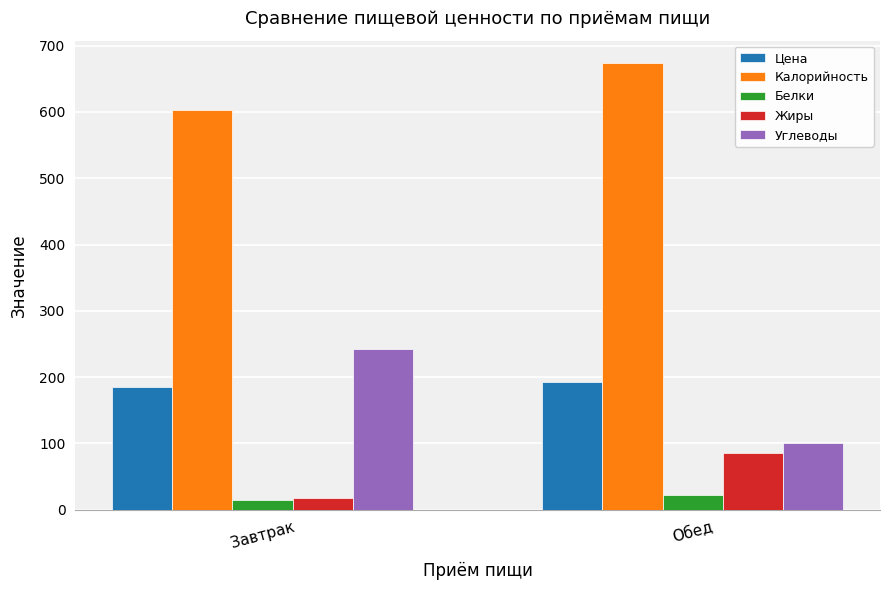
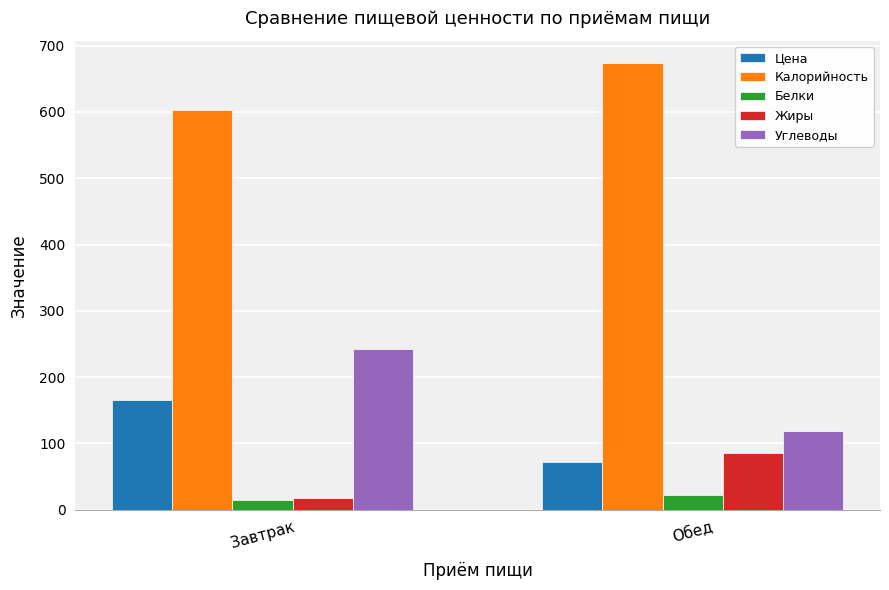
Цена, Завтрак: 180 -> 170
Цена, Обед: 190 -> 70
Углеводы, Обед: 100 -> 120
